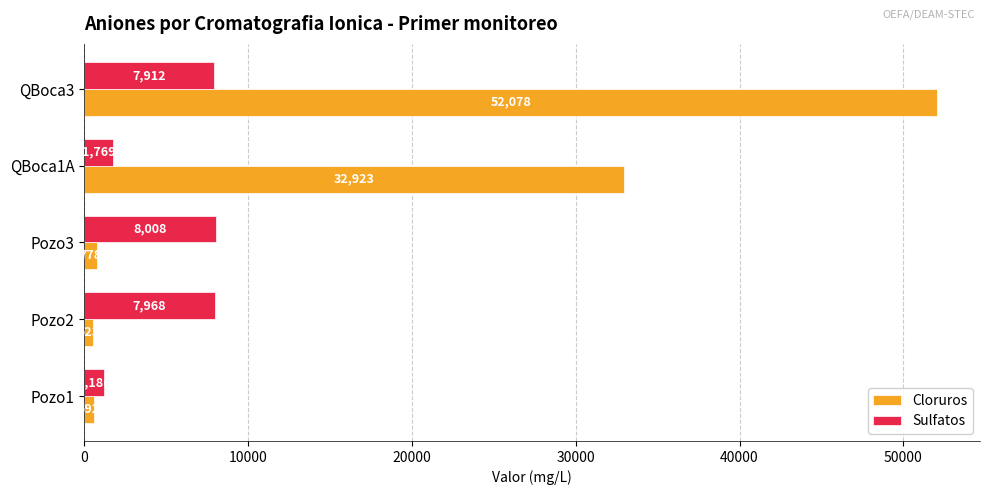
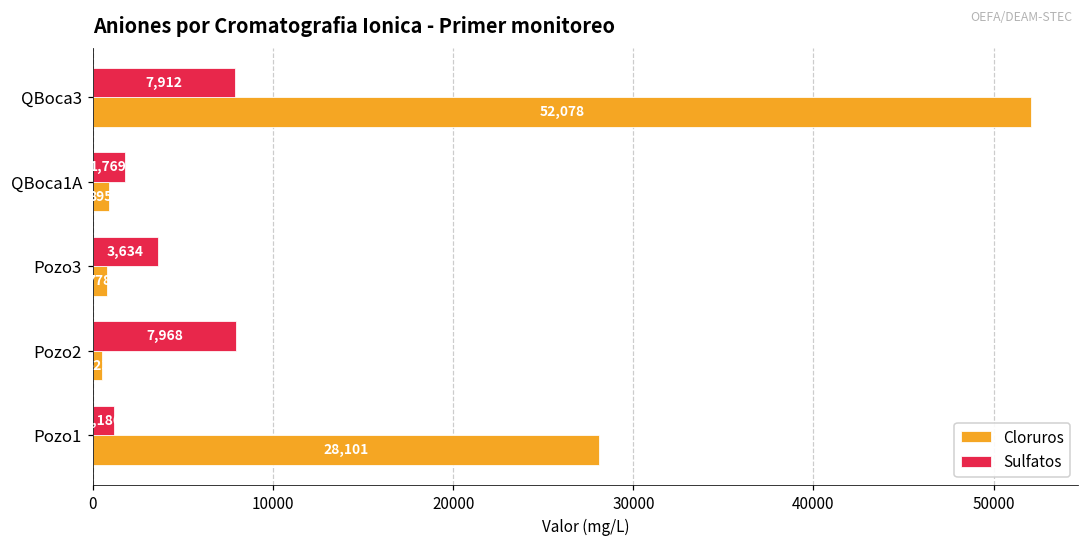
Cloruros, QBoca1A: 32,923 -> 895
Sulfatos, Pozo3: 8,008 -> 3,634
Cloruros, Pozo1: 600 -> 28100
